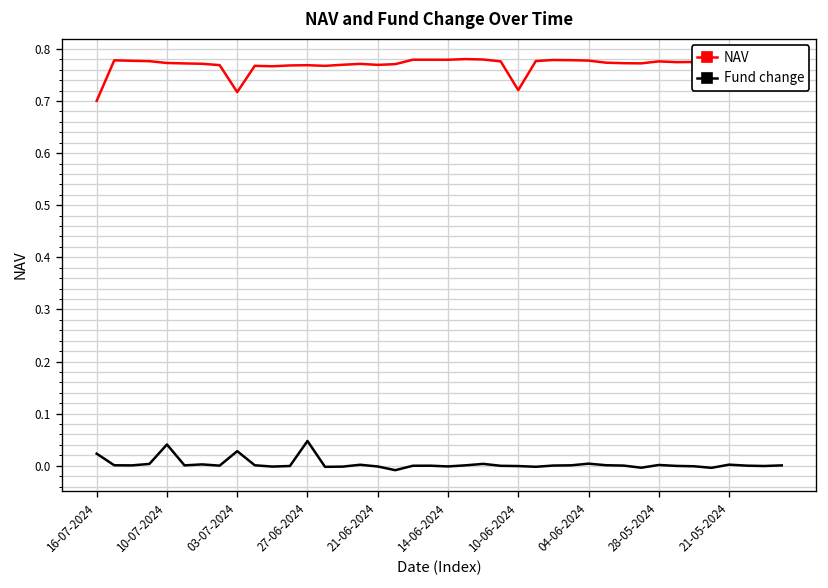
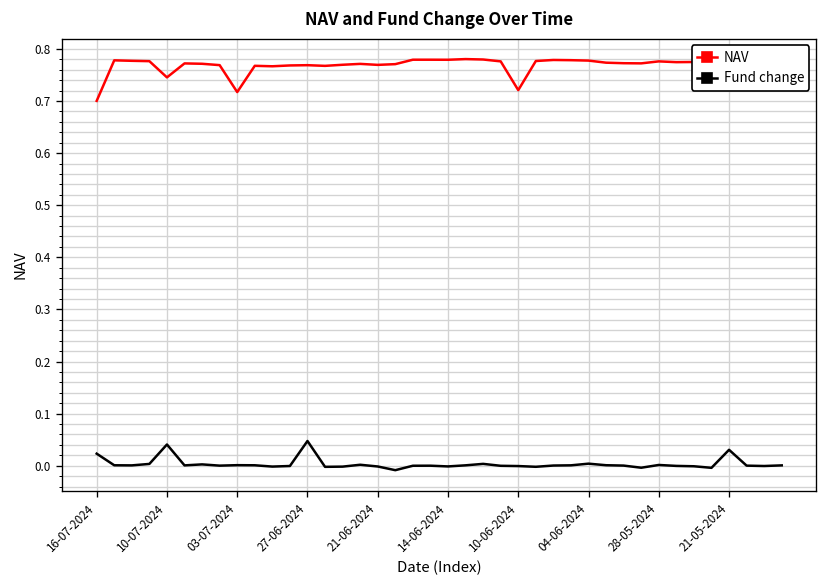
NAV, 10-07-2024: 0.77 -> 0.75
Fund change, 03-07-2024: 0.03 -> 0.00
Fund change, 21-05-2024: 0.00 -> 0.03
